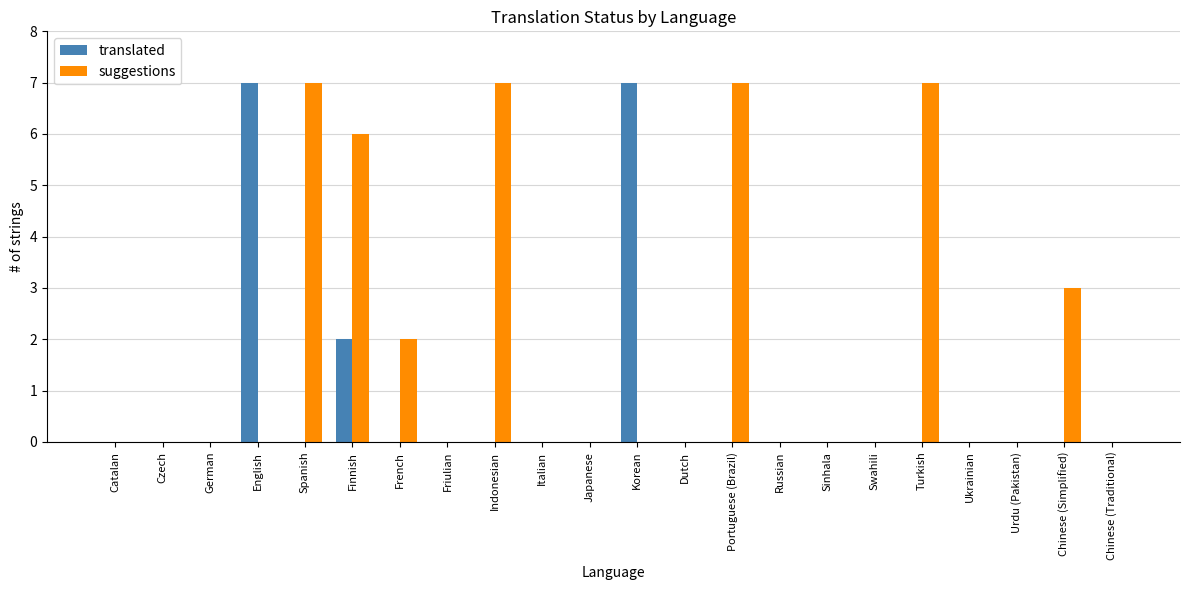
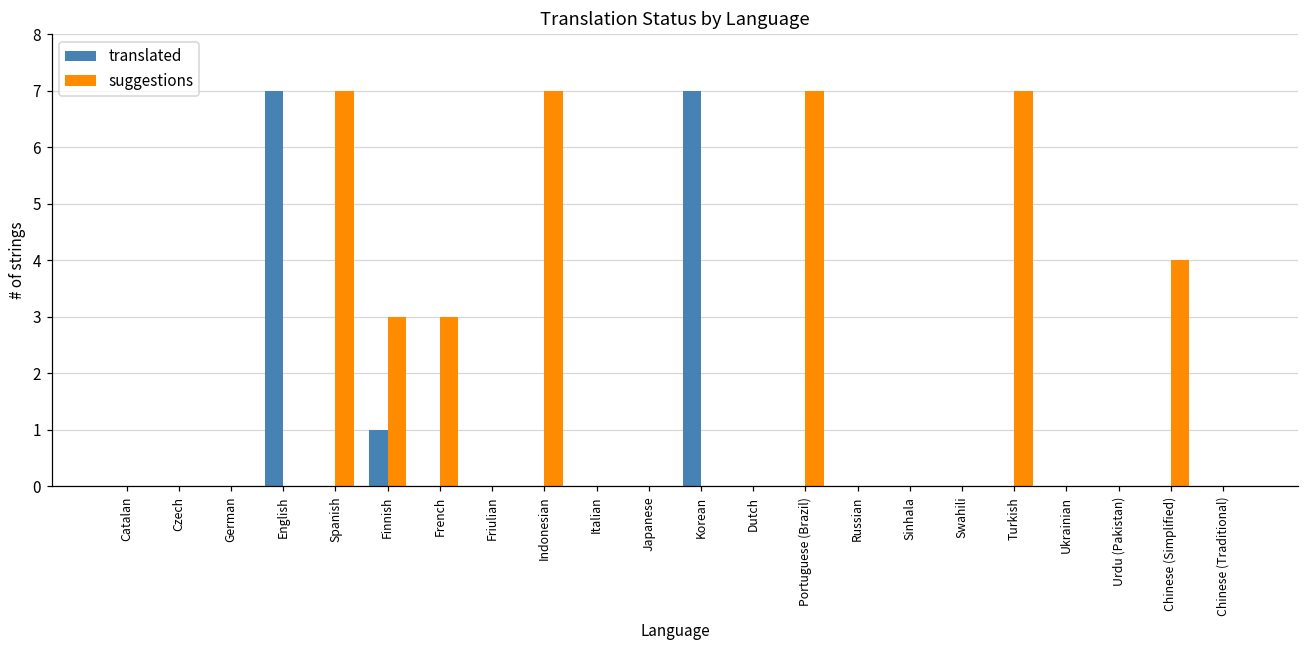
translated, Finnish: 2 -> 1
suggestions, Finnish: 6 -> 3
suggestions, French: 2 -> 3
suggestions, Chinese (Simplified): 3 -> 4
